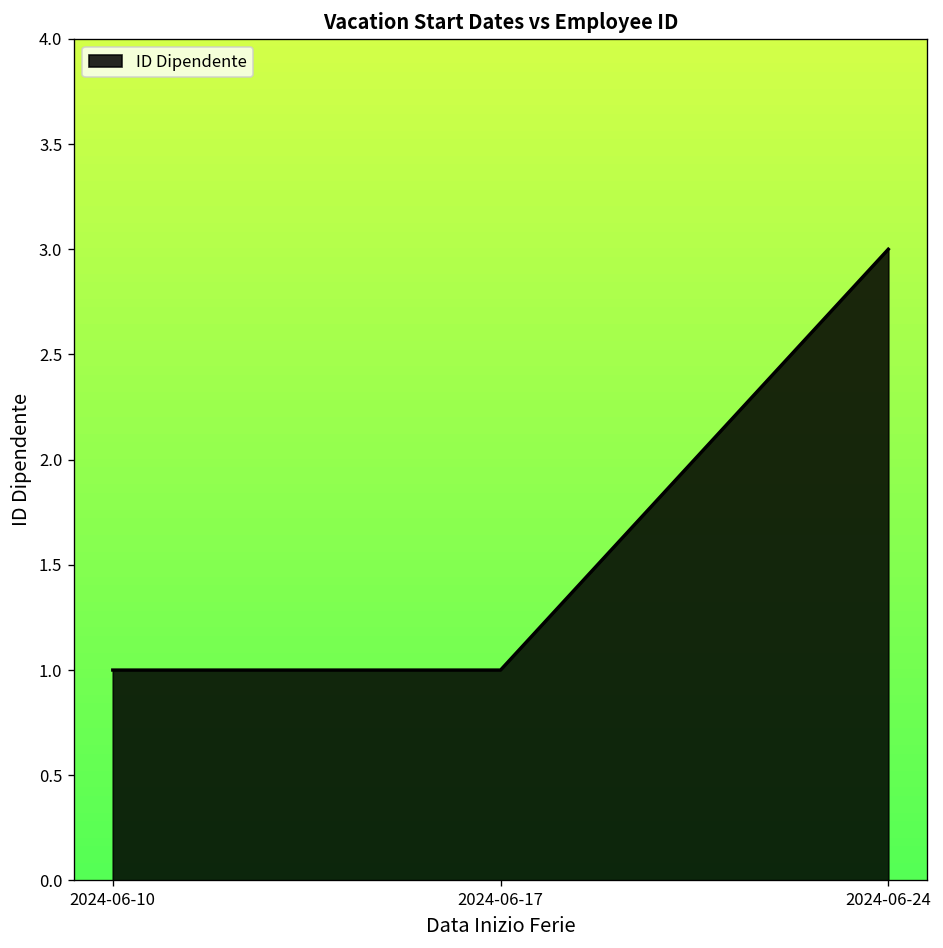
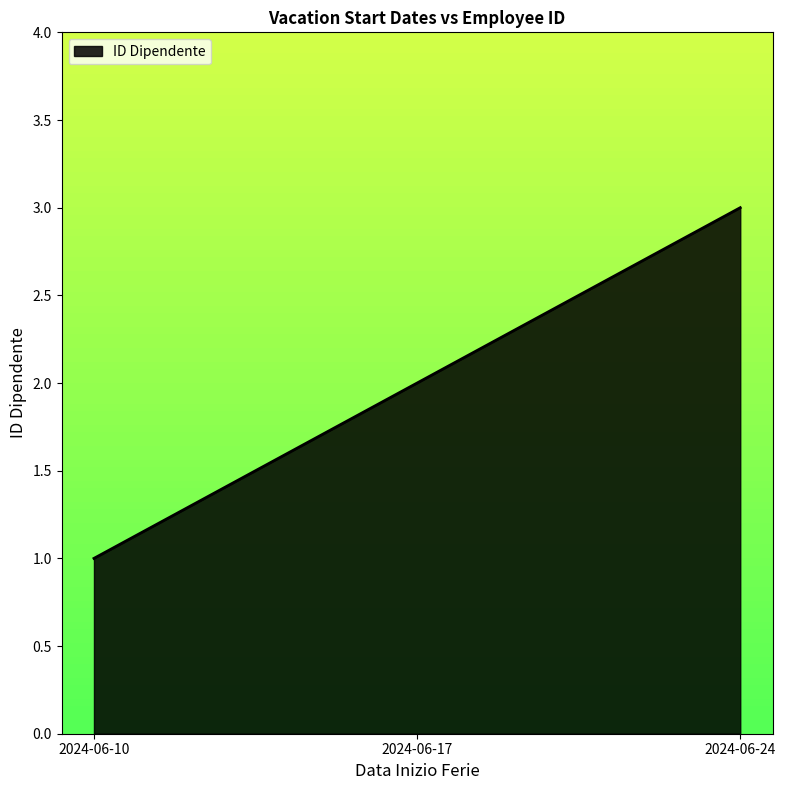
2024-06-17: 1 -> 2
